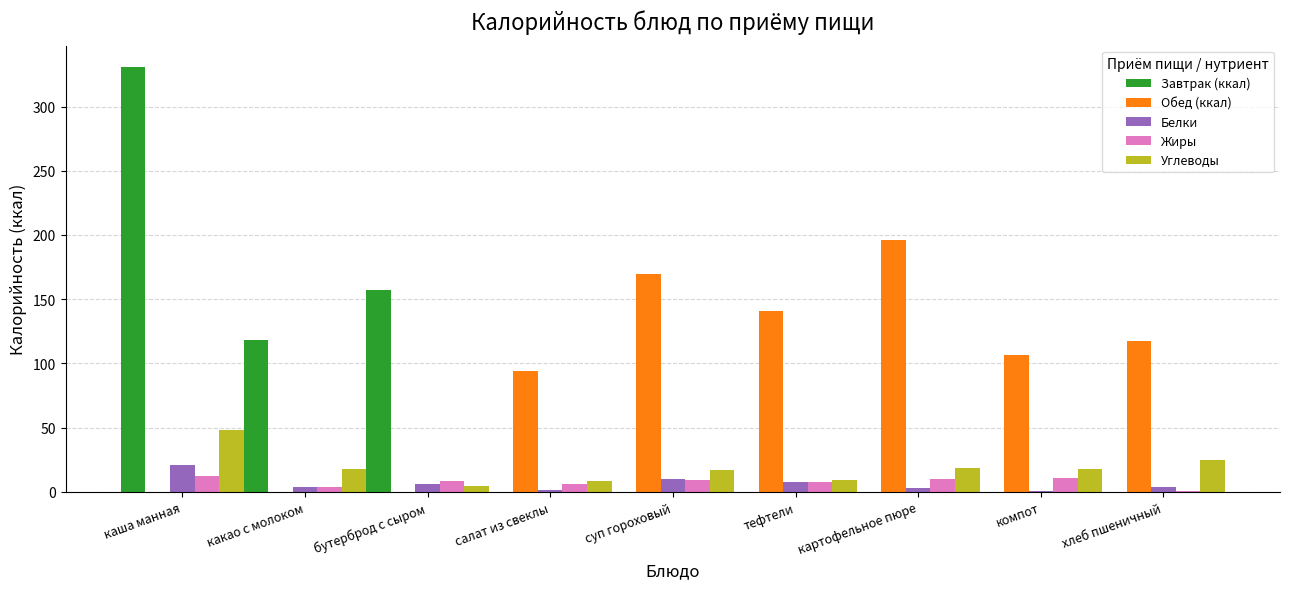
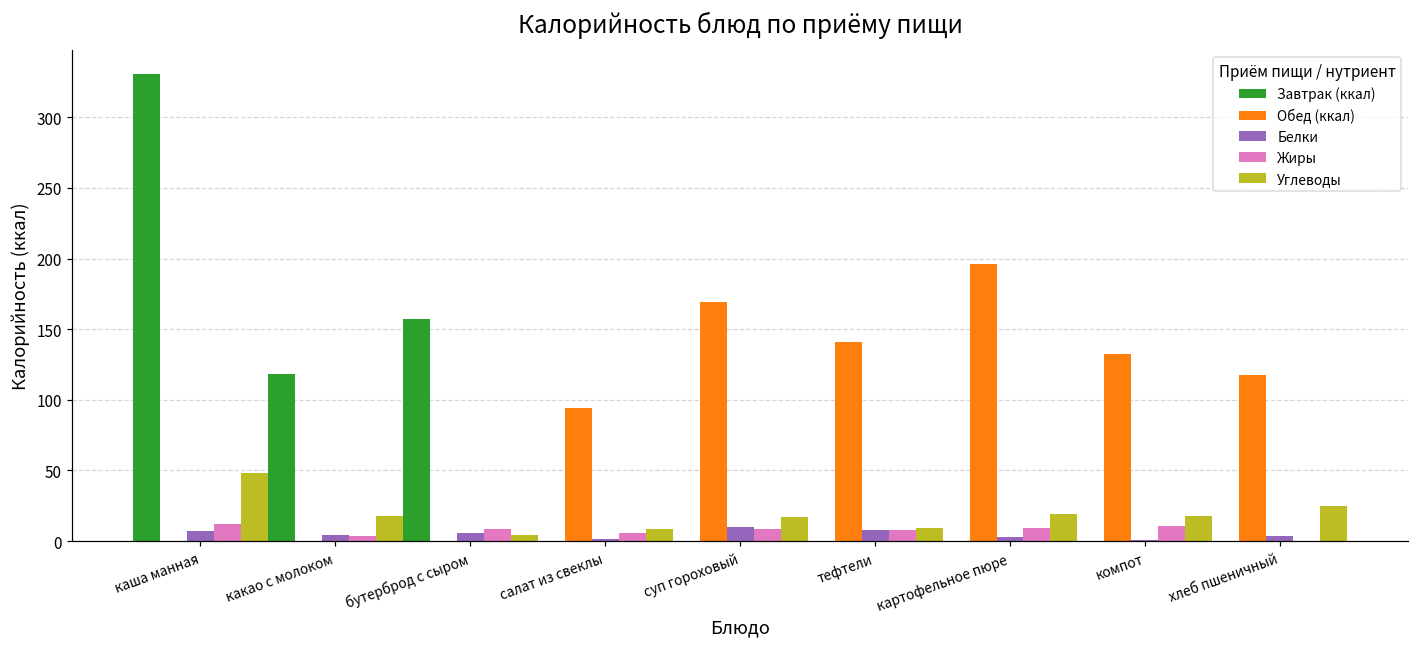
Белки, каша манная: 21 -> 7
Обед (ккал), компот: 106 -> 133
